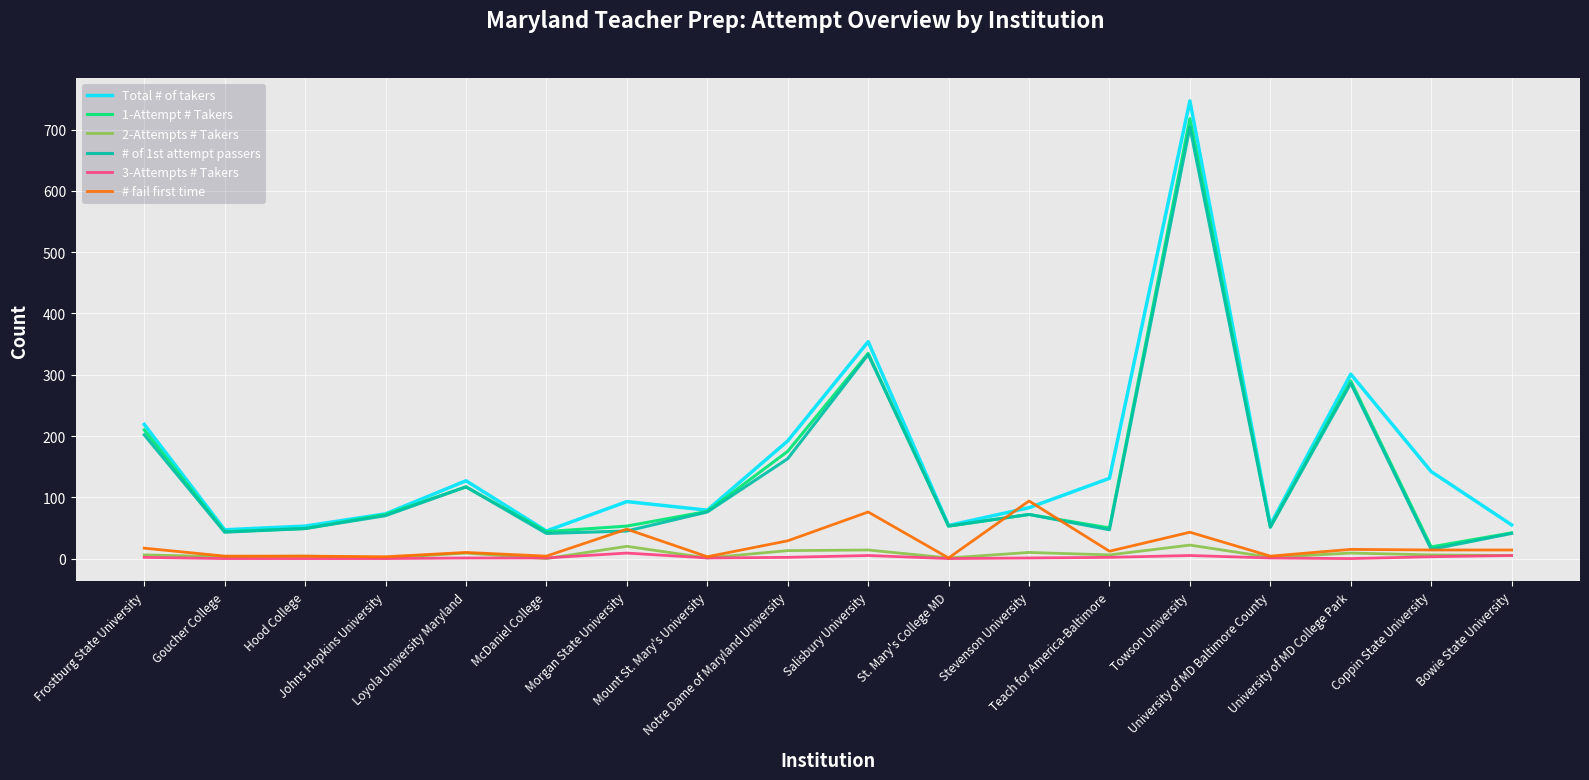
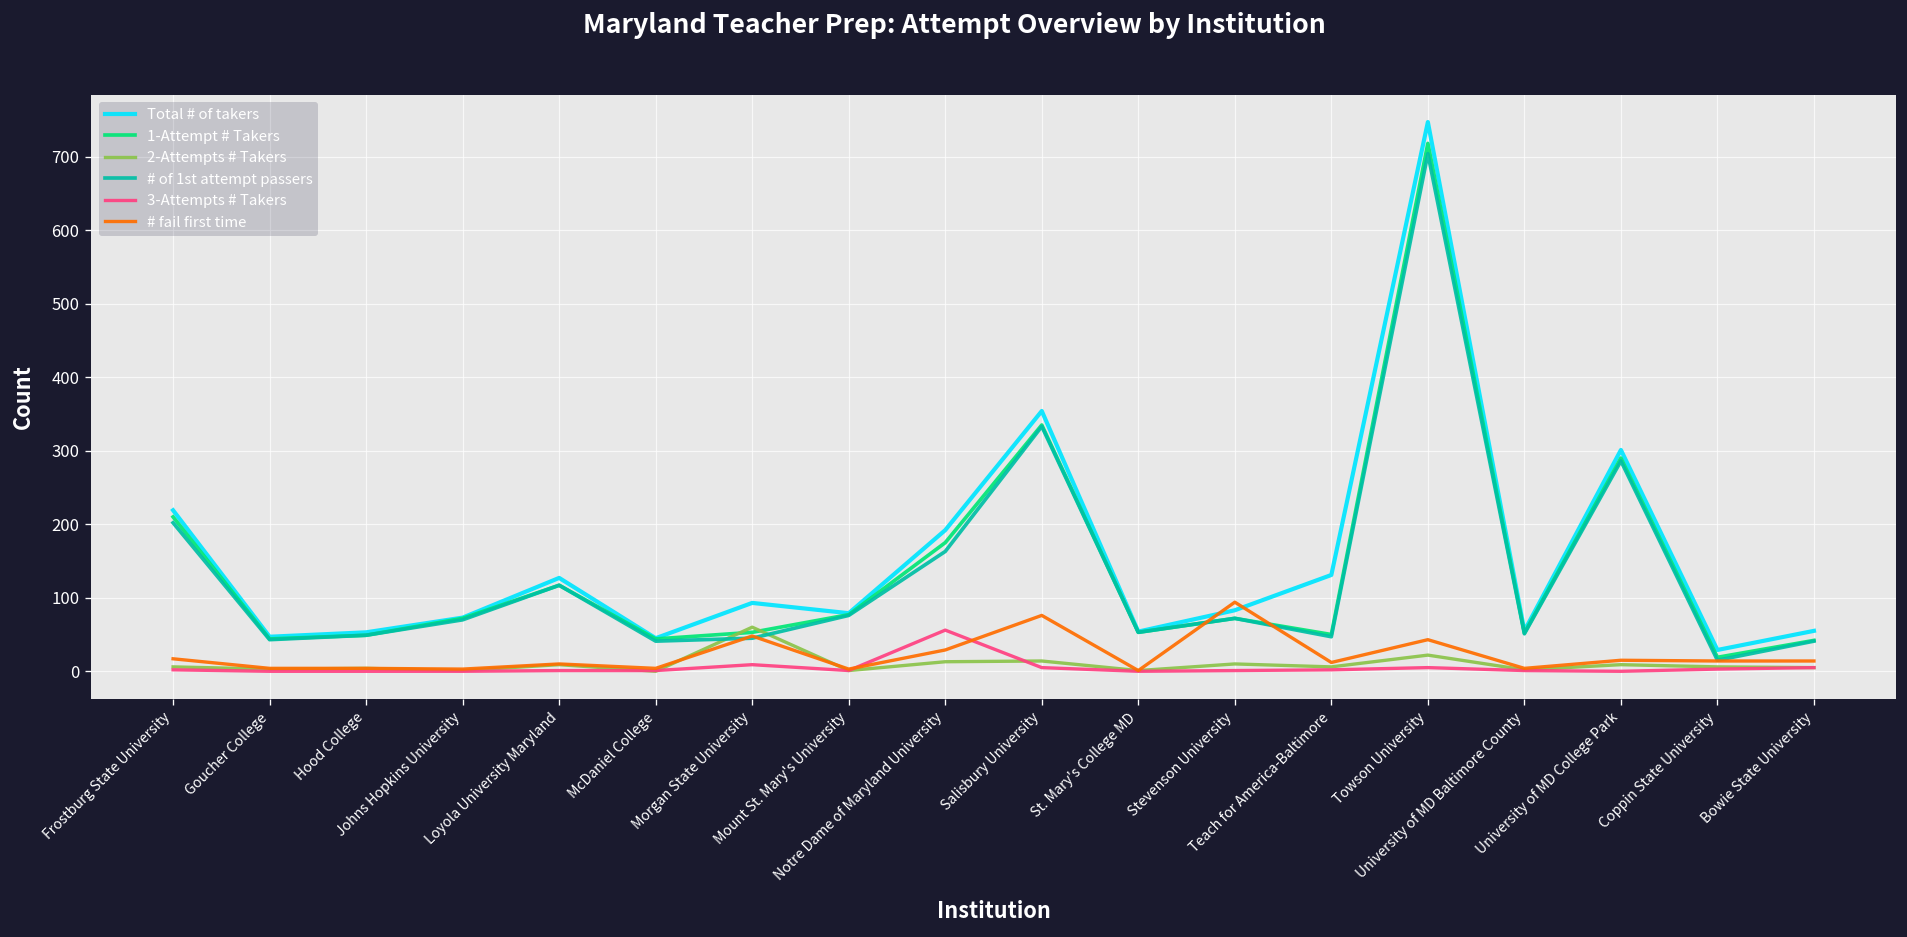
2-Attempts # Takers, Morgan State University: 20 -> 60
3-Attempts # Takers, Notre Dame of Maryland University: 0 -> 60
Total # of takers, Coppin State University: 140 -> 30
